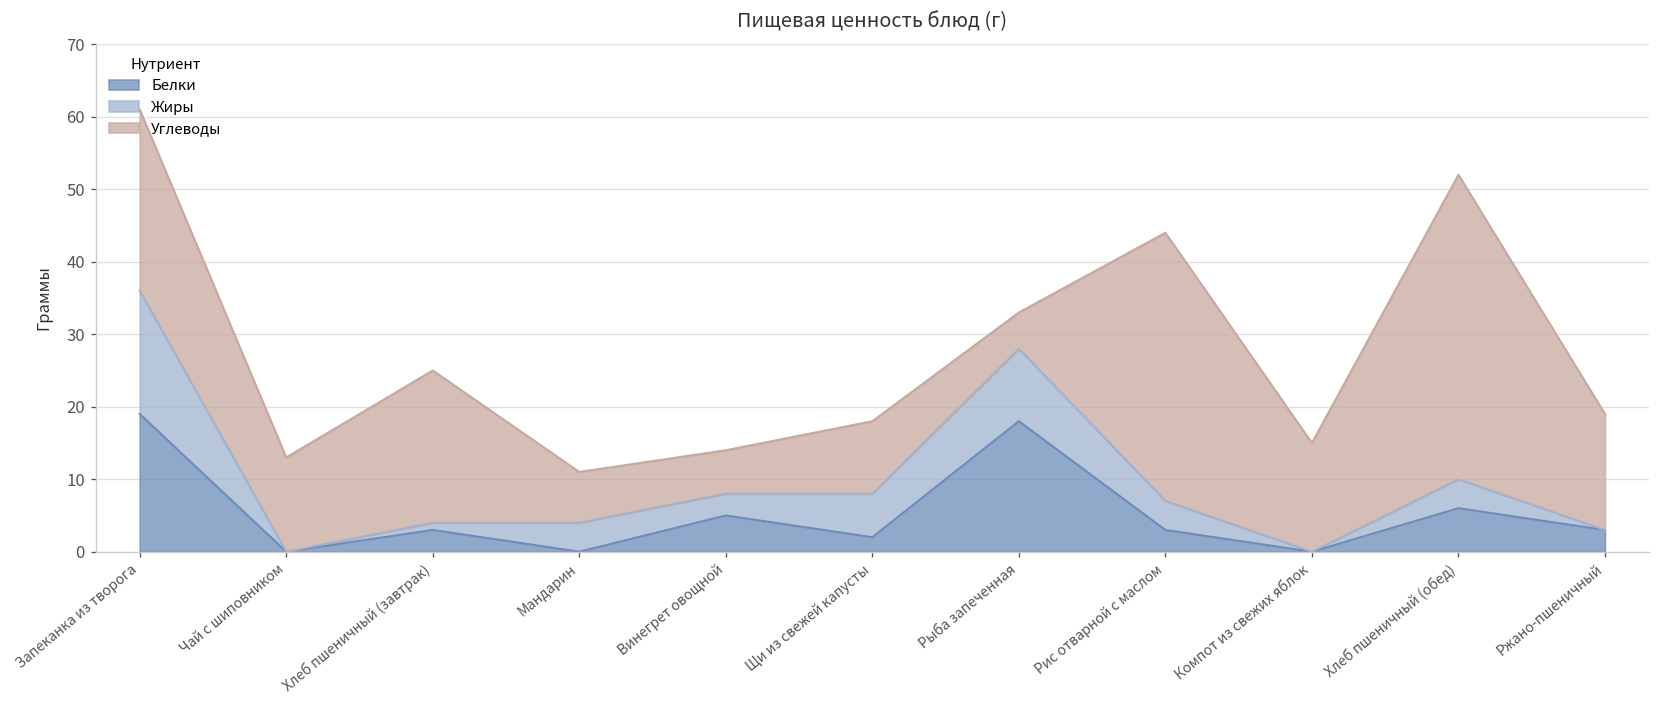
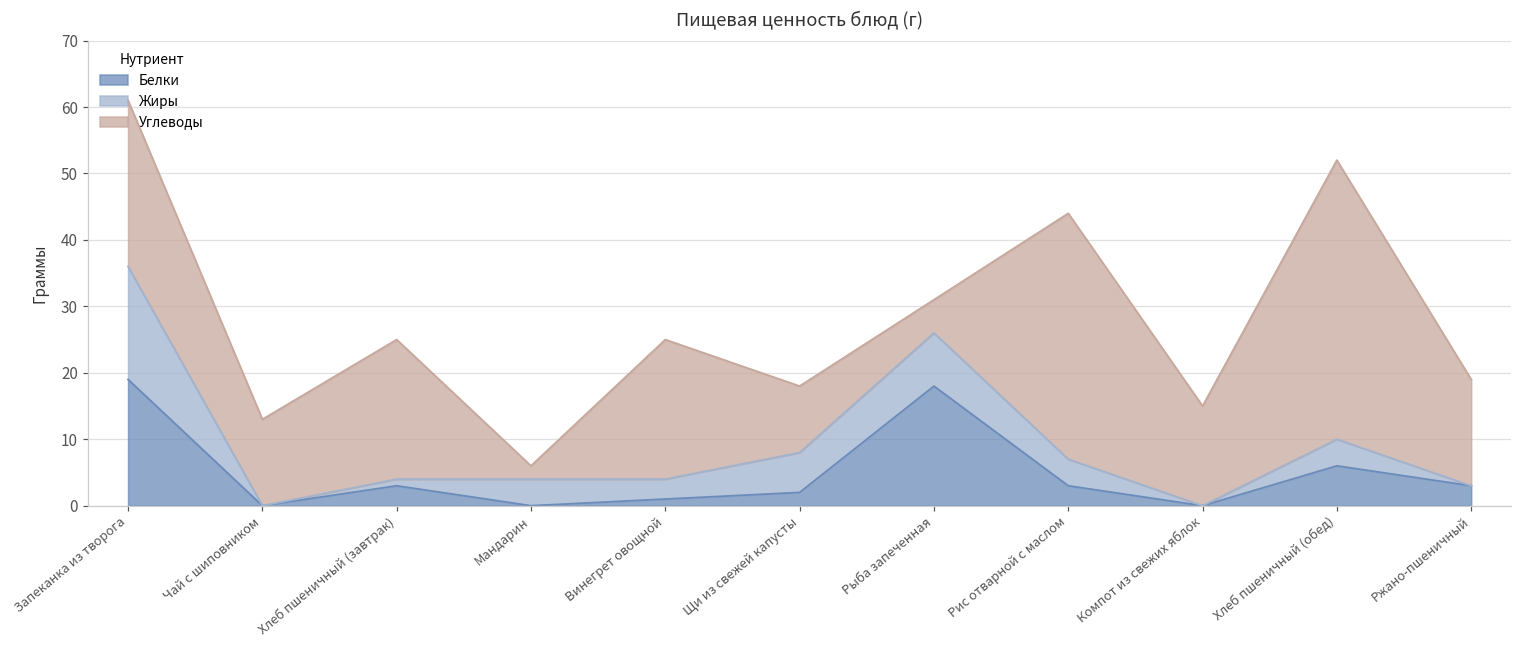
Углеводы, Мандарин: 7 -> 2
Белки, Винегрет овощной: 5 -> 1
Углеводы, Винегрет овощной: 6 -> 21
Жиры, Рыба запеченная: 10 -> 8
